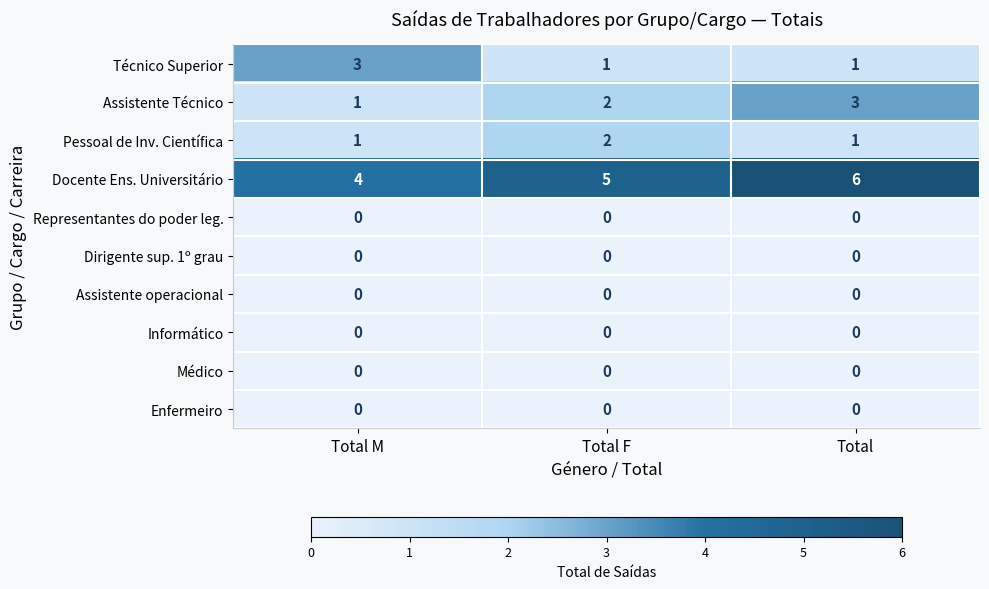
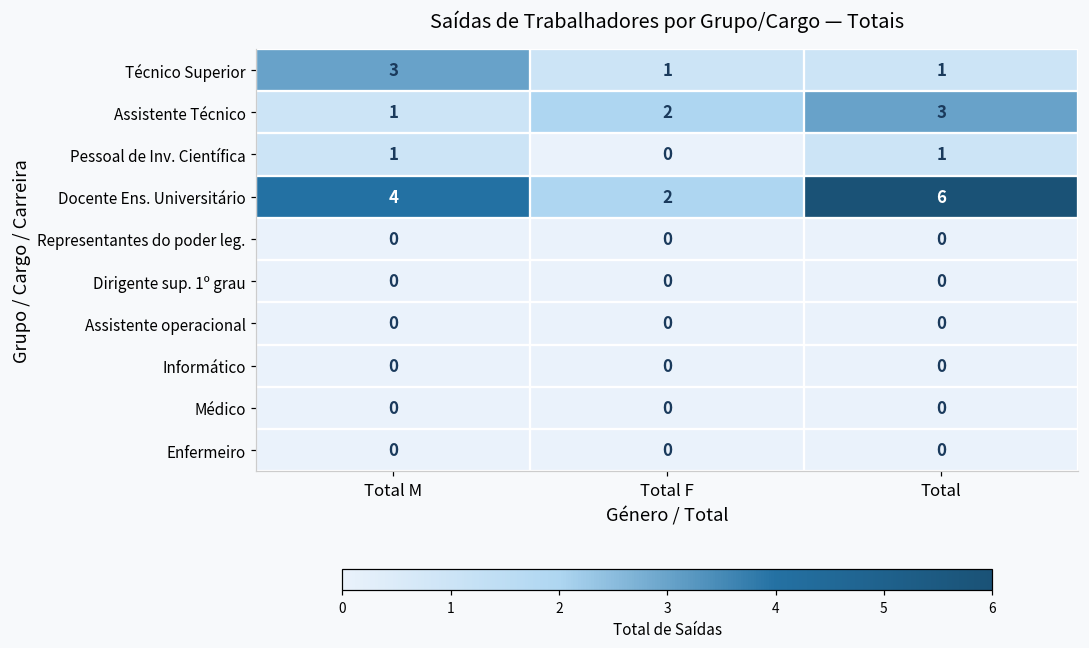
Pessoal de Inv. Científica, Total F: 2 -> 0
Docente Ens. Universitário, Total F: 5 -> 2
